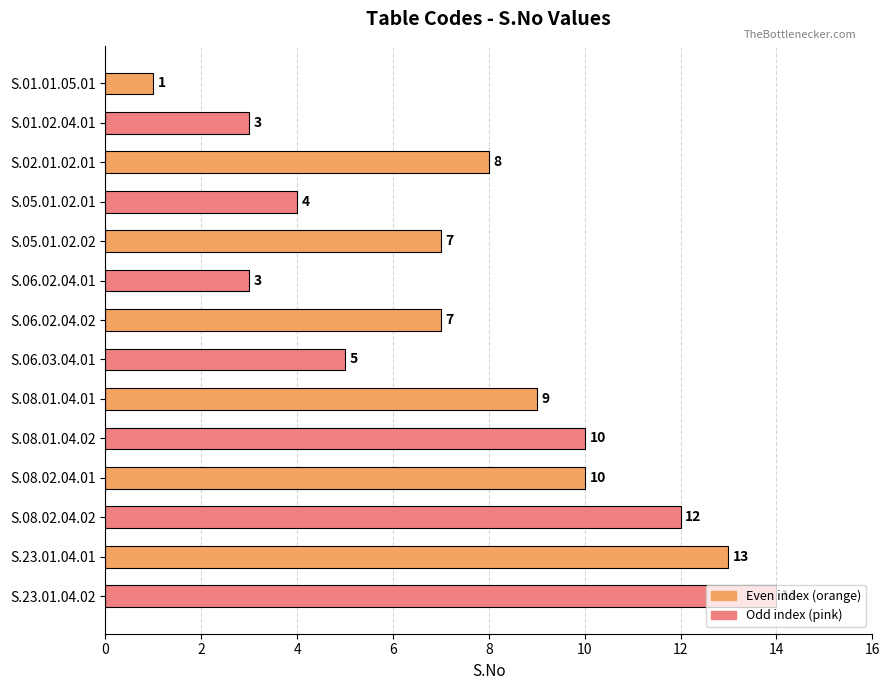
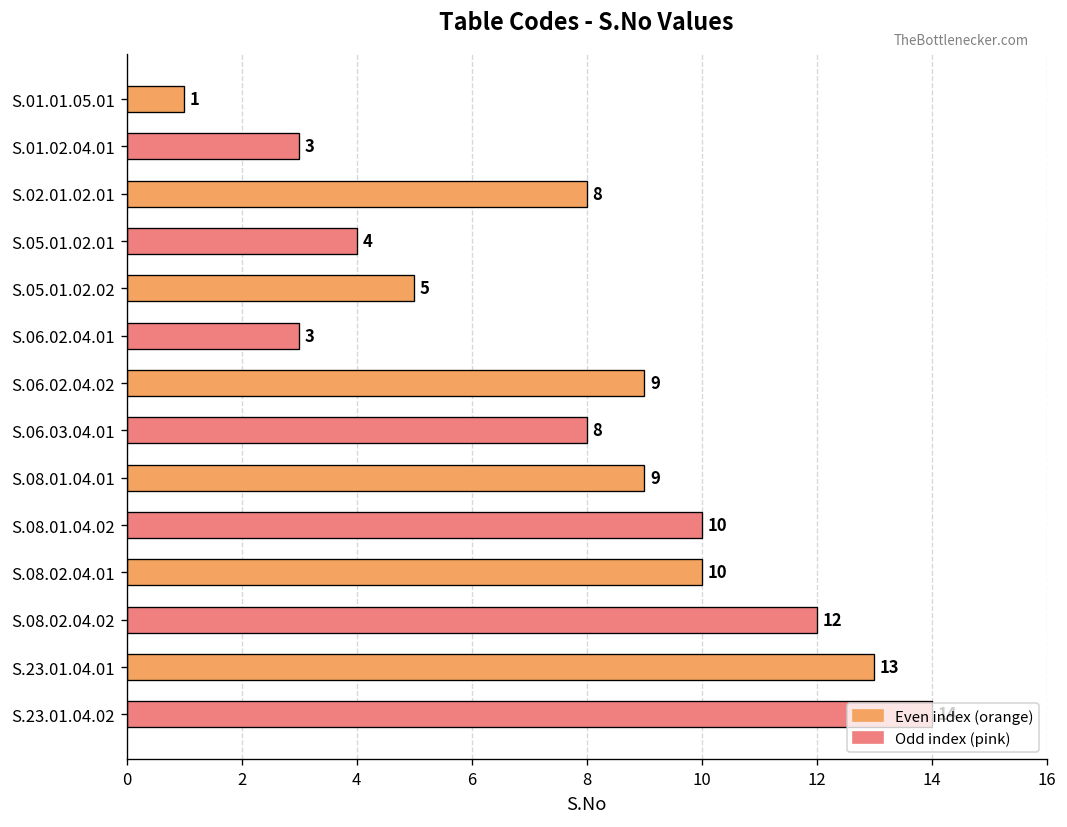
S.05.01.02.02: 7 -> 5
S.06.02.04.02: 7 -> 9
S.06.03.04.01: 5 -> 8
